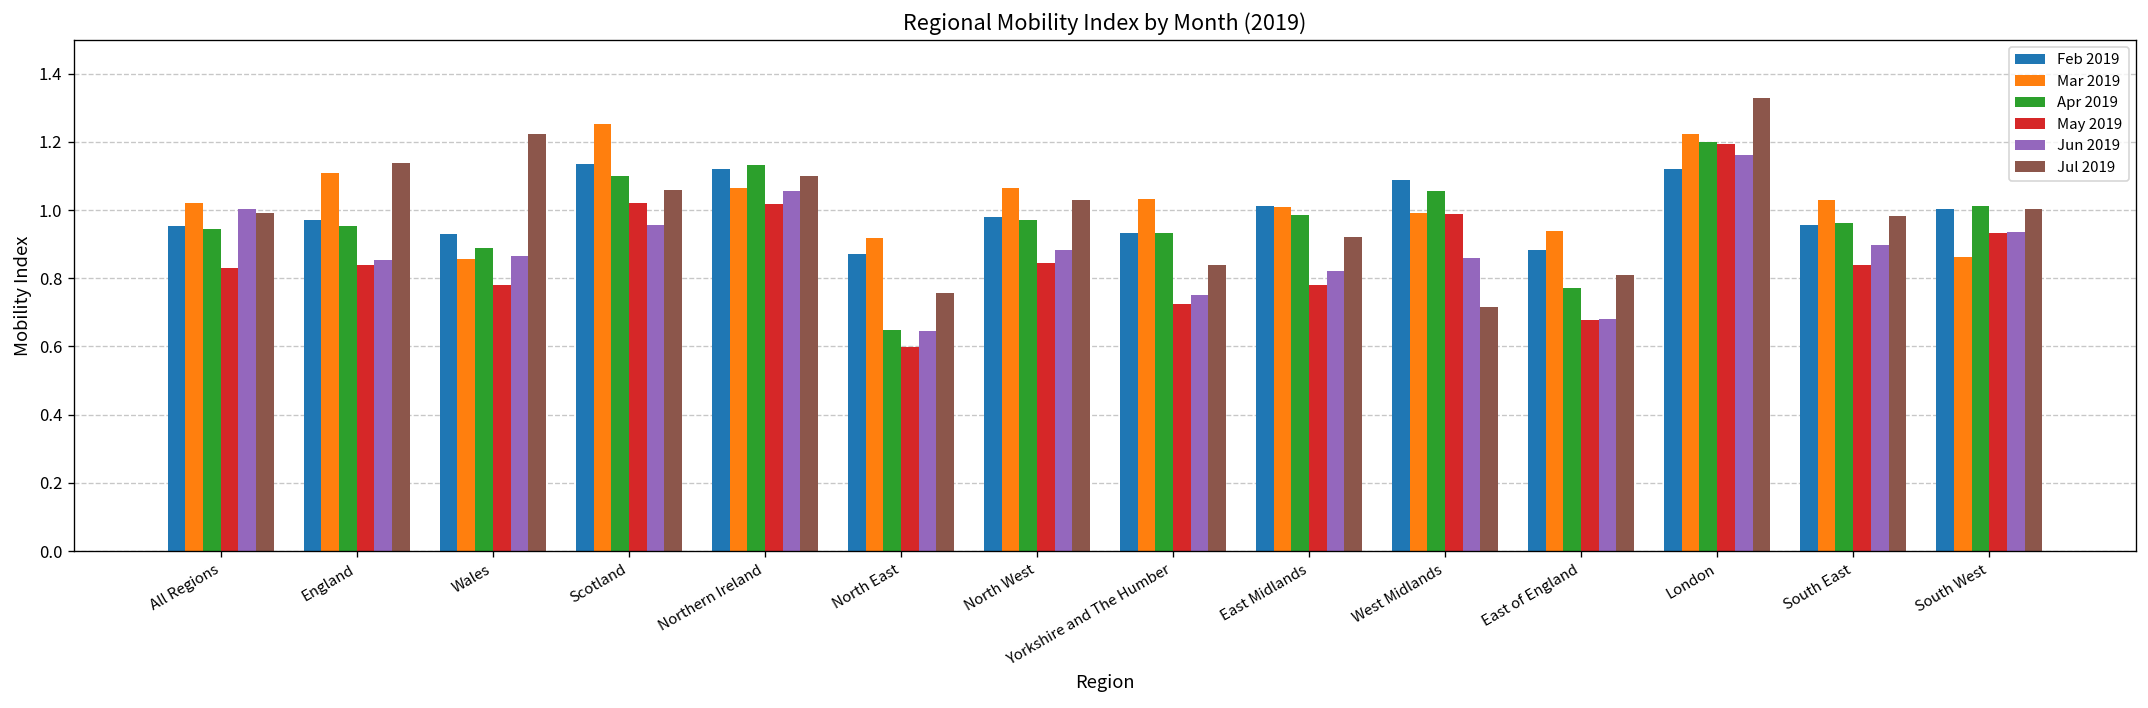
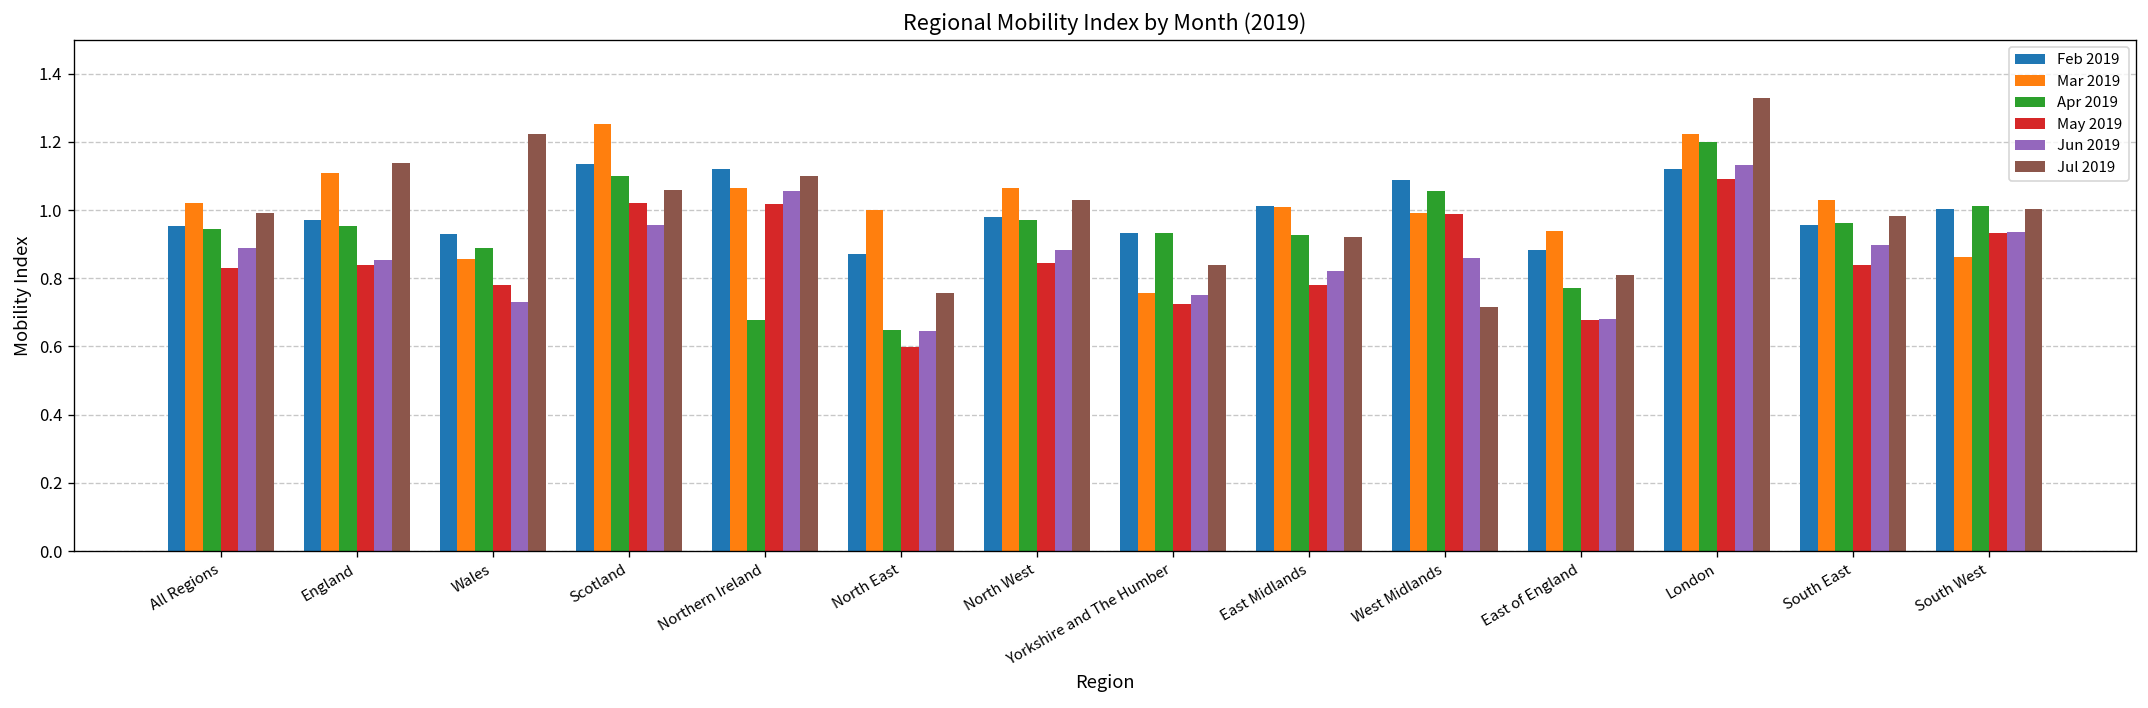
Jun 2019, All Regions: 1.00 -> 0.89
Jun 2019, Wales: 0.87 -> 0.73
Apr 2019, Northern Ireland: 1.13 -> 0.68
Mar 2019, North East: 0.92 -> 1.00
Mar 2019, Yorkshire and The Humber: 1.03 -> 0.76
Apr 2019, East Midlands: 0.99 -> 0.93
May 2019, London: 1.19 -> 1.09
Jun 2019, London: 1.16 -> 1.13
